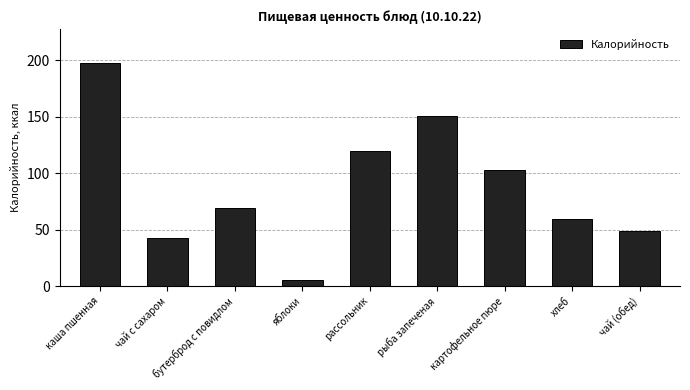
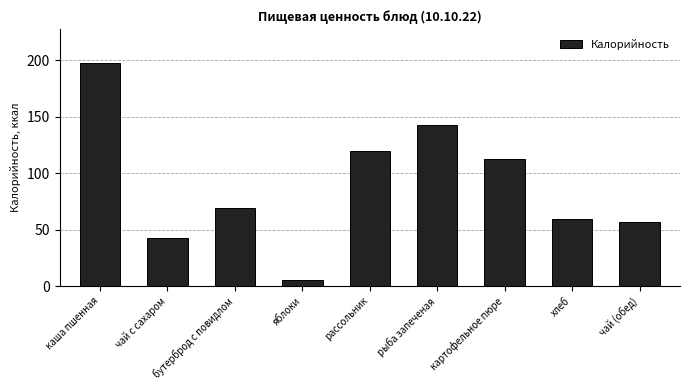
рыба запеченая: 151 -> 143
картофельное пюре: 103 -> 113
чай (обед): 49 -> 57
